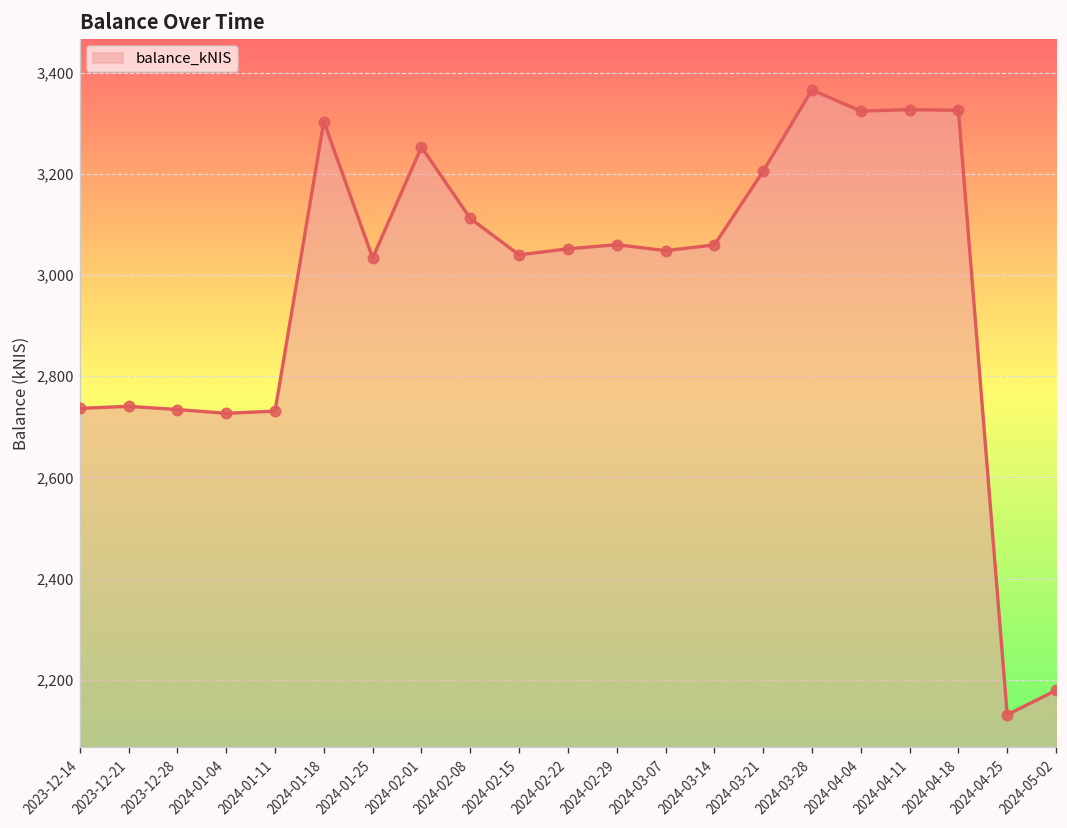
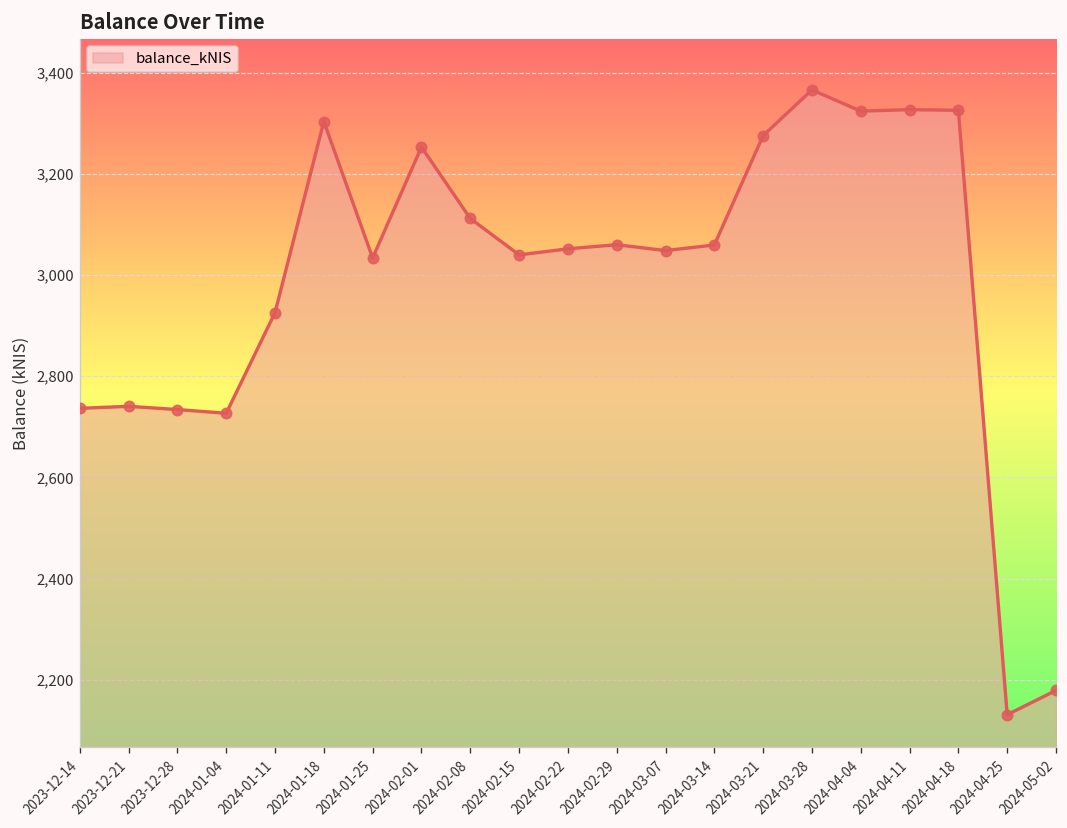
2024-01-11: 2,730 -> 2,930
2024-03-21: 3,200 -> 3,280
